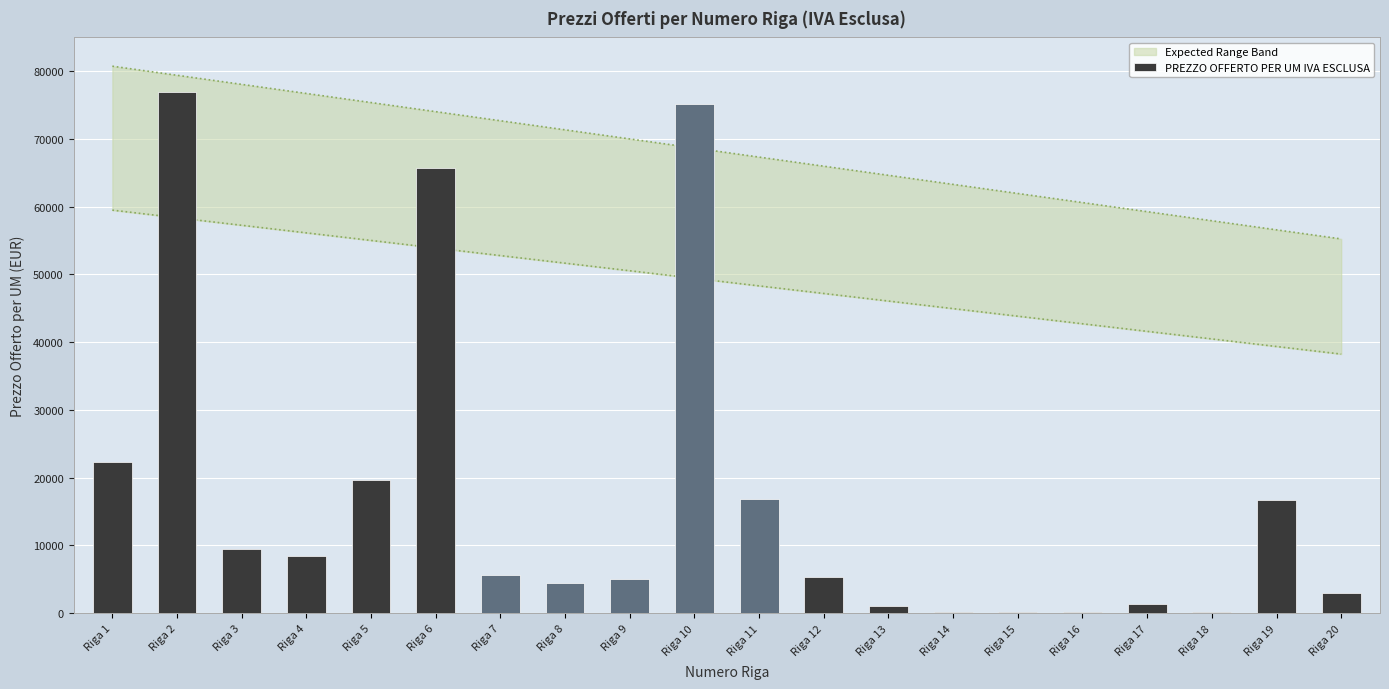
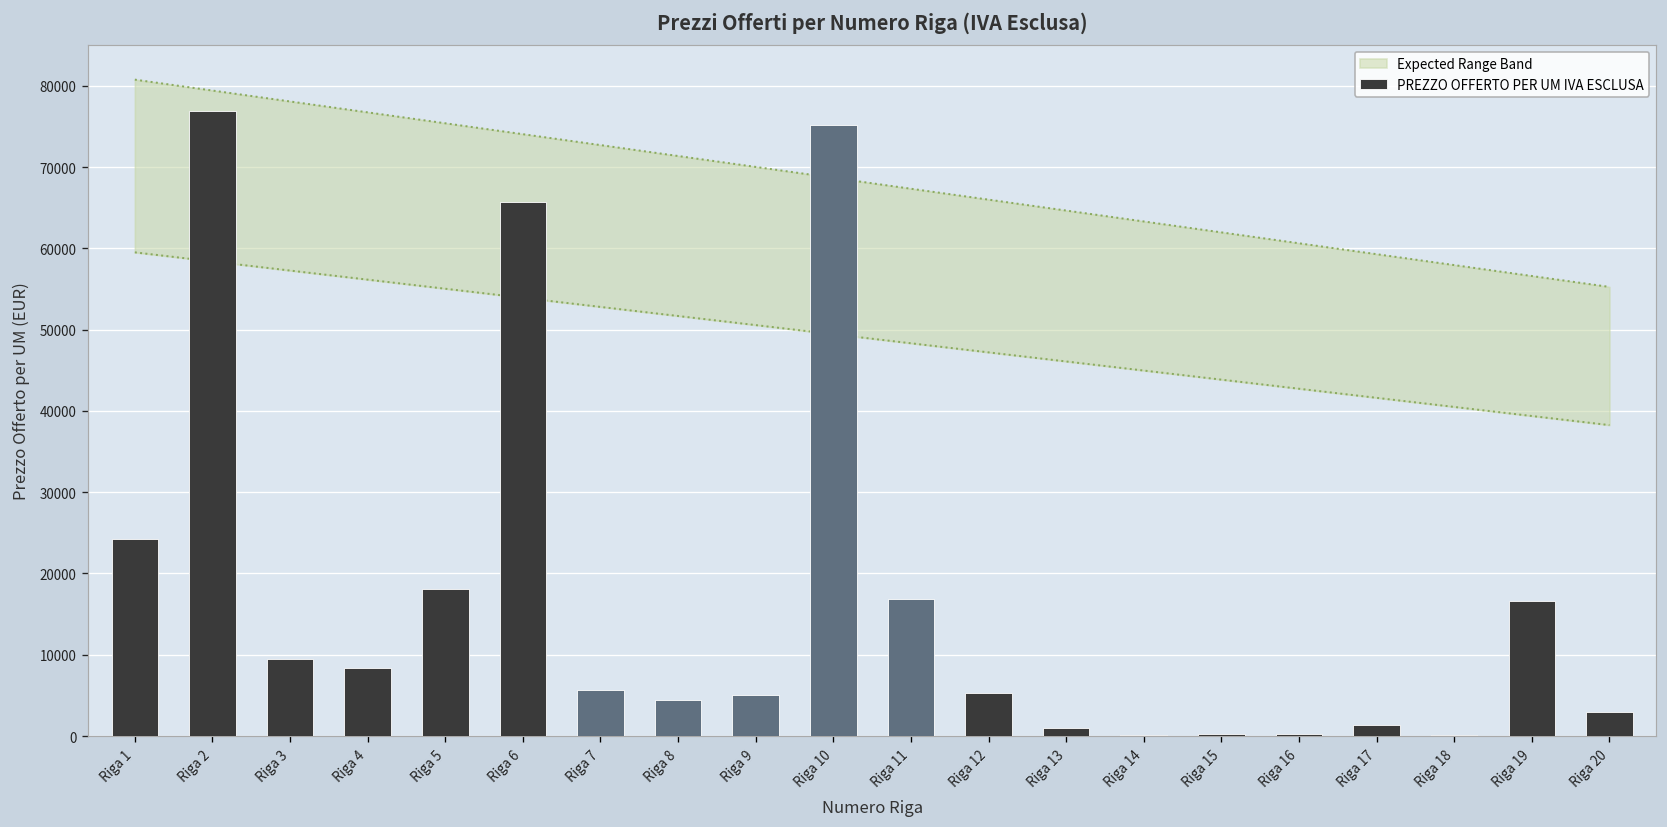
PREZZO OFFERTO PER UM IVA ESCLUSA, Riga 1: 22000 -> 24000
PREZZO OFFERTO PER UM IVA ESCLUSA, Riga 5: 20000 -> 18000
